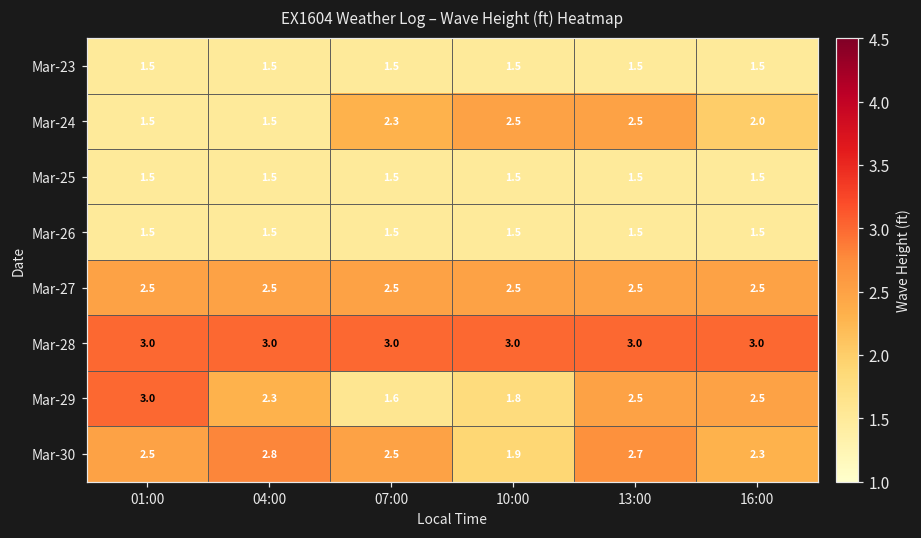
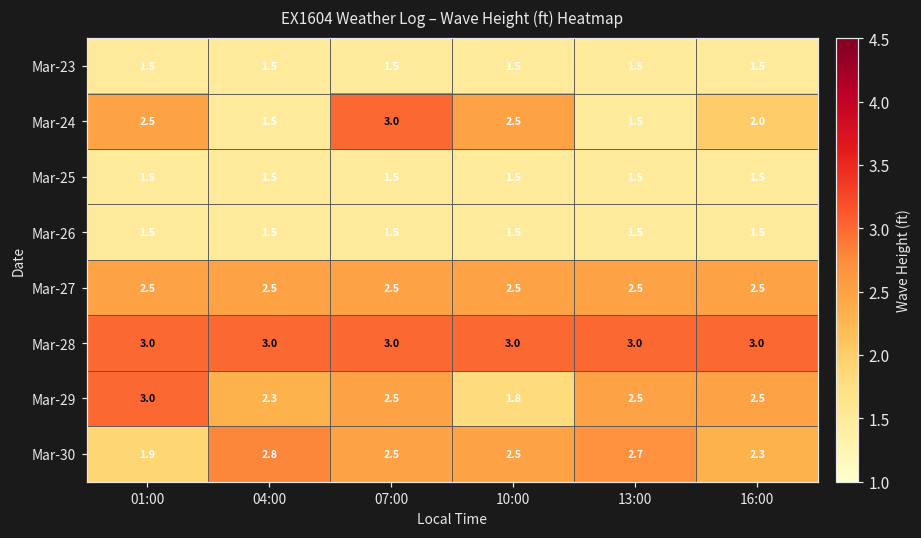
Mar-24, 01:00: 1.5 -> 2.5
Mar-24, 07:00: 2.3 -> 3.0
Mar-24, 13:00: 2.5 -> 1.5
Mar-29, 07:00: 1.6 -> 2.5
Mar-30, 01:00: 2.5 -> 1.9
Mar-30, 10:00: 1.9 -> 2.5
